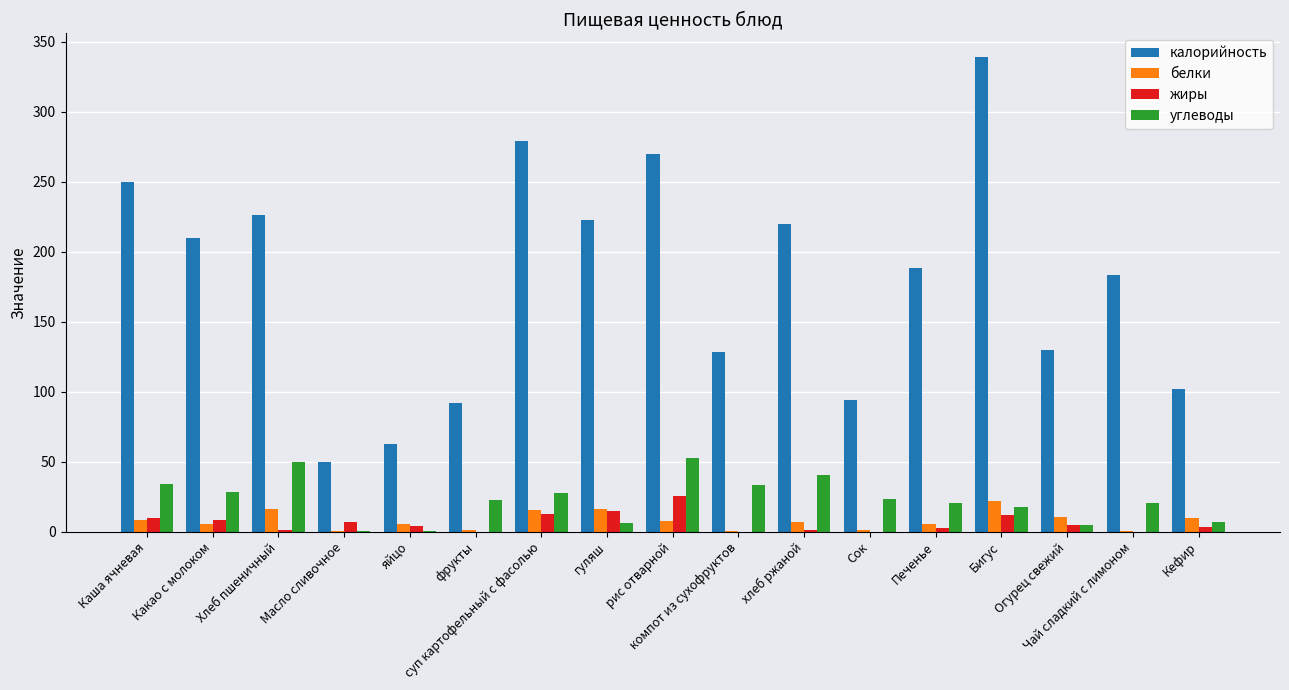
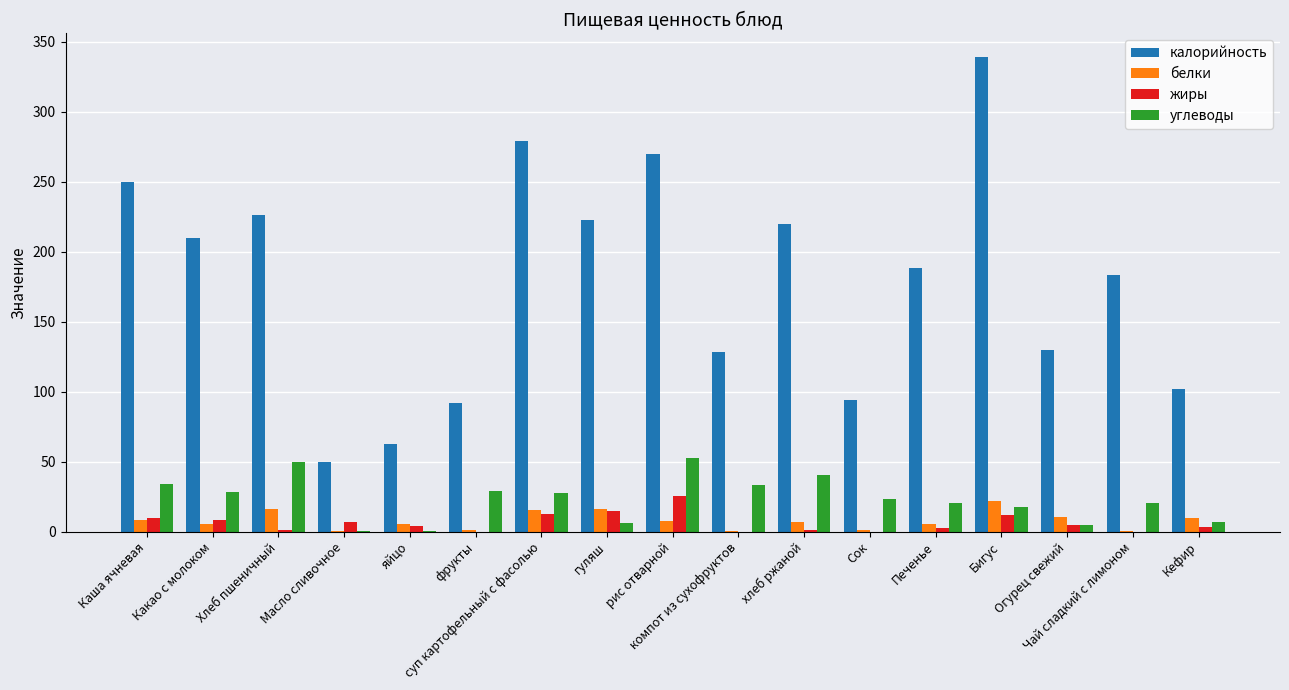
углеводы, фрукты: 23 -> 29
